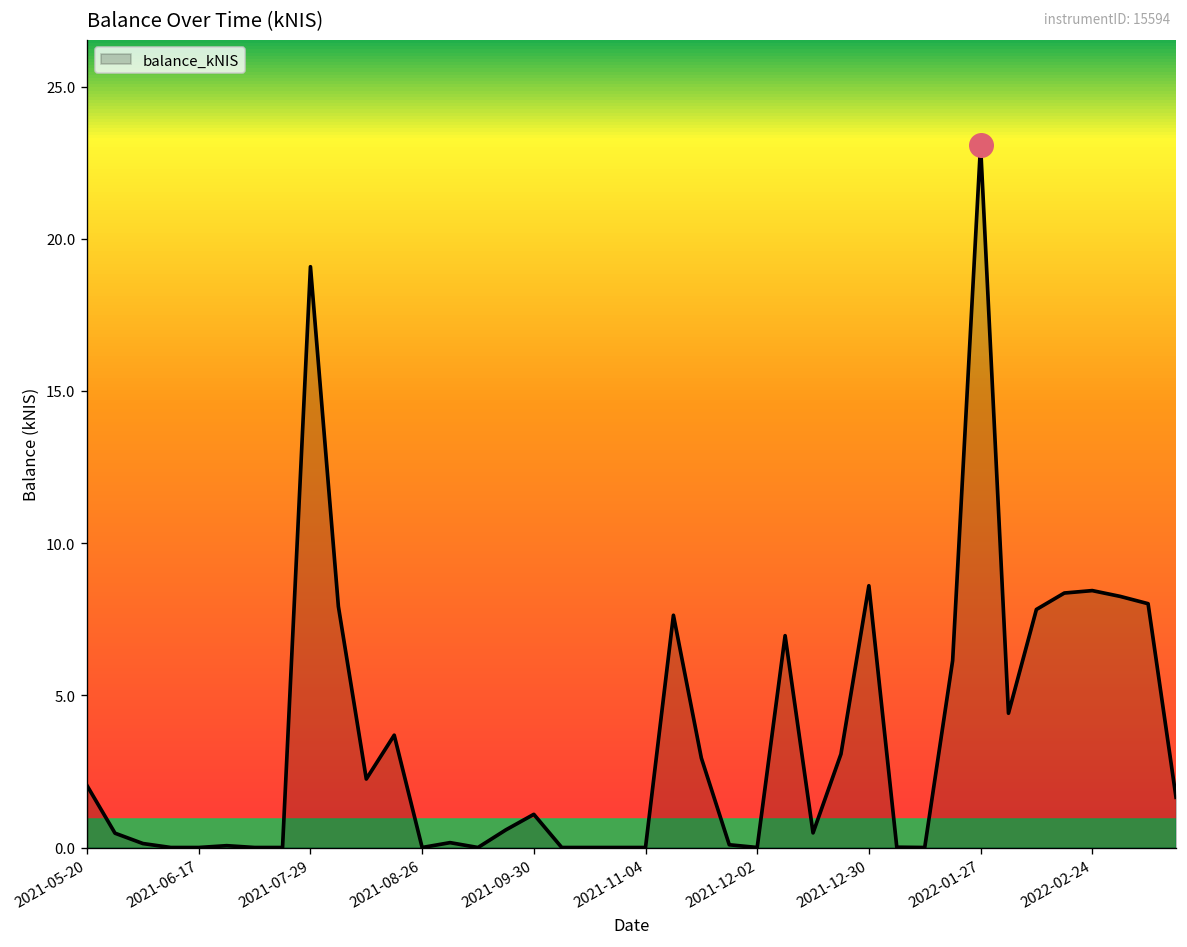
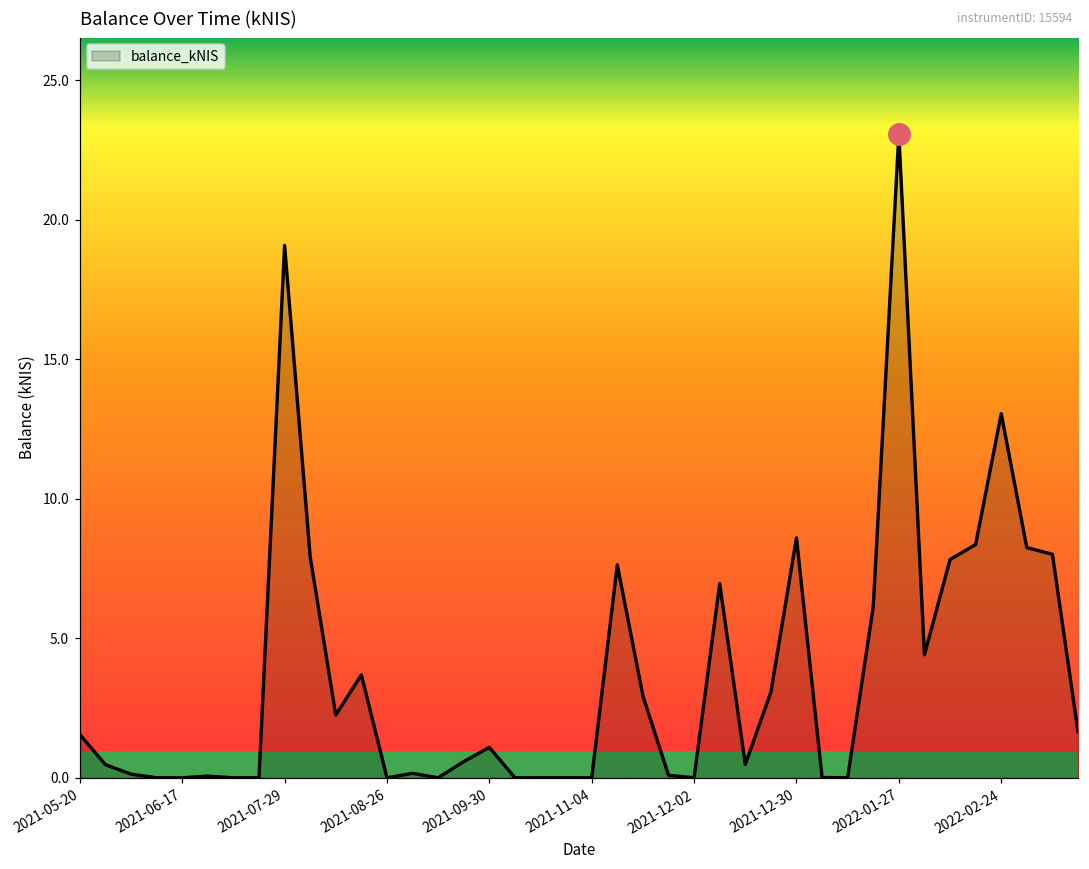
balance_kNIS, 2021-05-20: 2.0 -> 1.6
balance_kNIS, 2022-02-24: 8.4 -> 13.1
